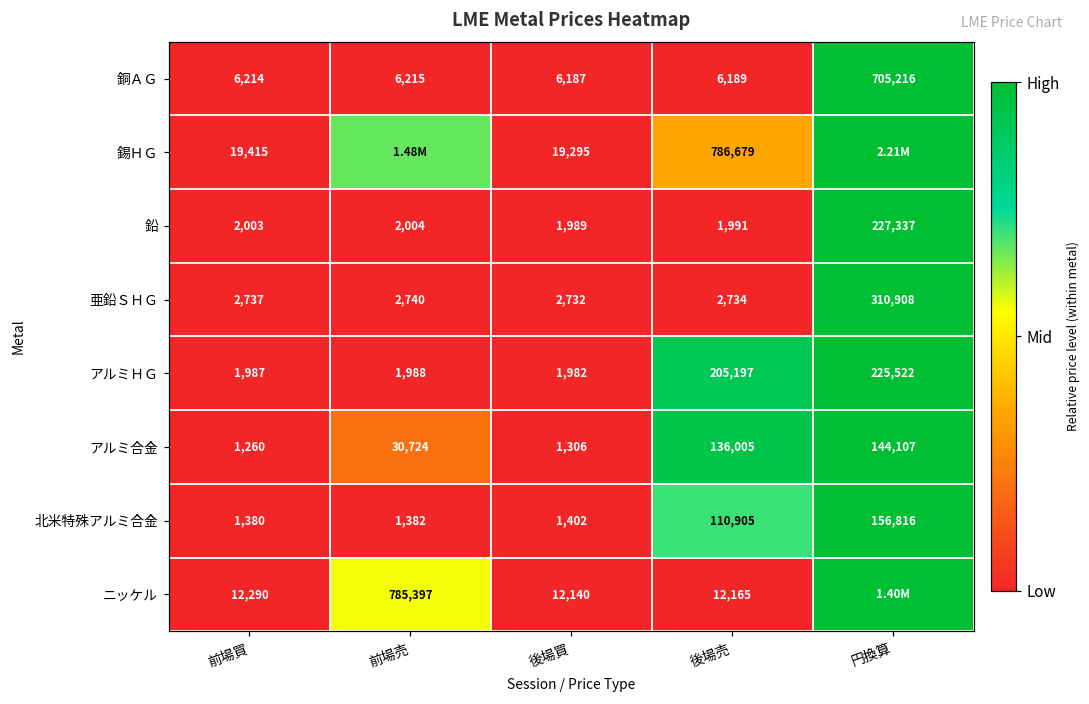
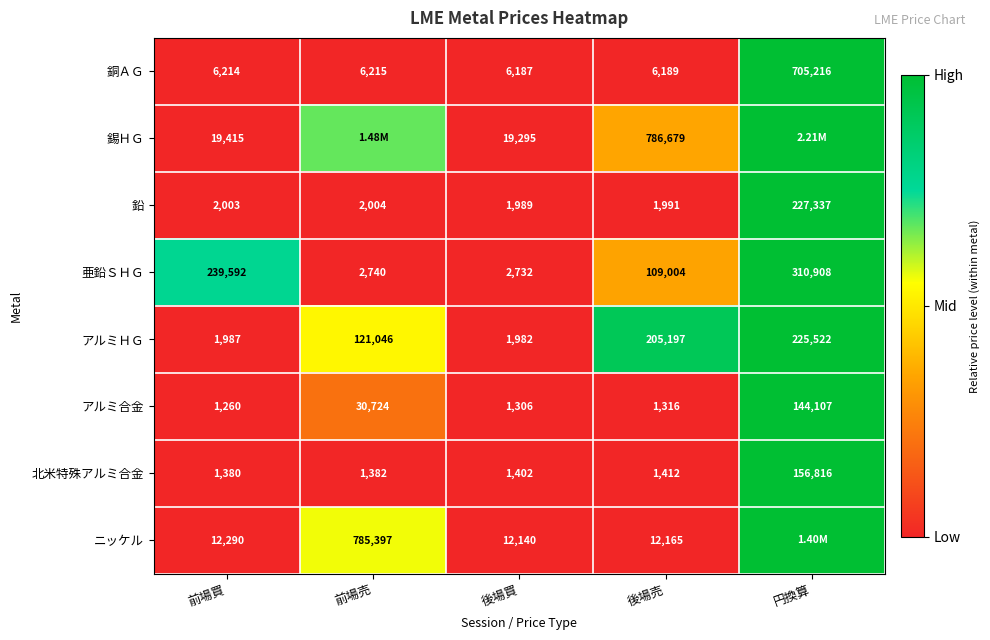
亜鉛ＳＨＧ, 前場買: 2,737 -> 239,592
亜鉛ＳＨＧ, 後場売: 2,734 -> 109,004
アルミＨＧ, 前場売: 1,988 -> 121,046
アルミ合金, 後場売: 136,005 -> 1,316
北米特殊アルミ合金, 後場売: 110,905 -> 1,412
